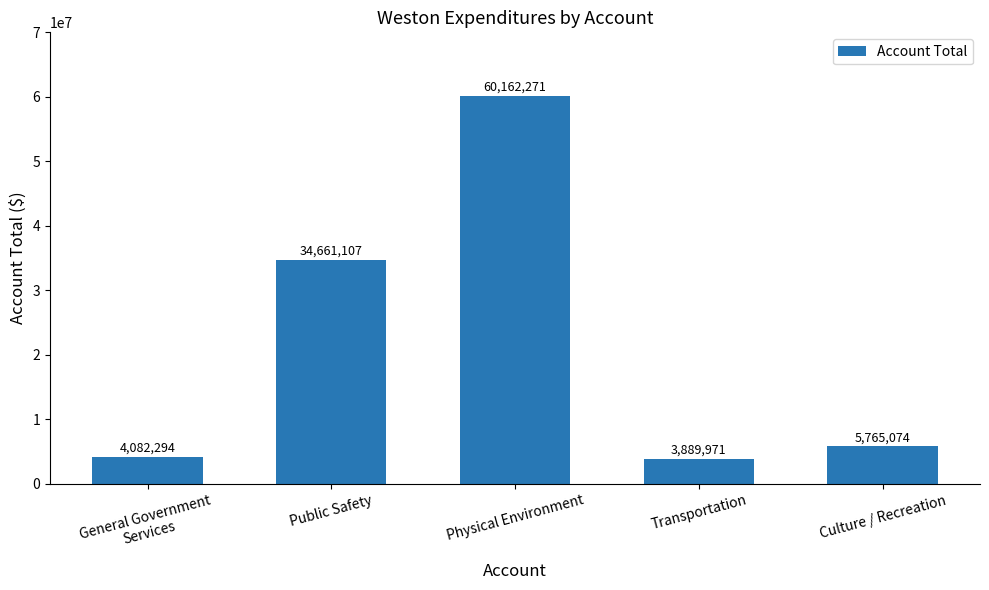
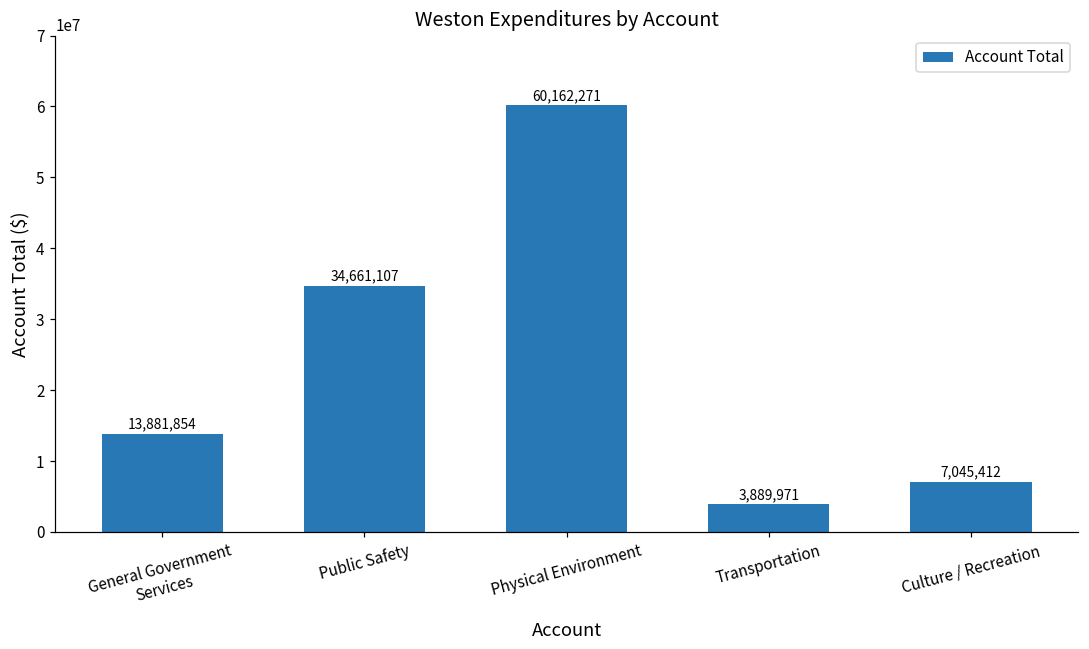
General Government Services: 4,082,294 -> 13,881,854
Culture / Recreation: 5,765,074 -> 7,045,412
